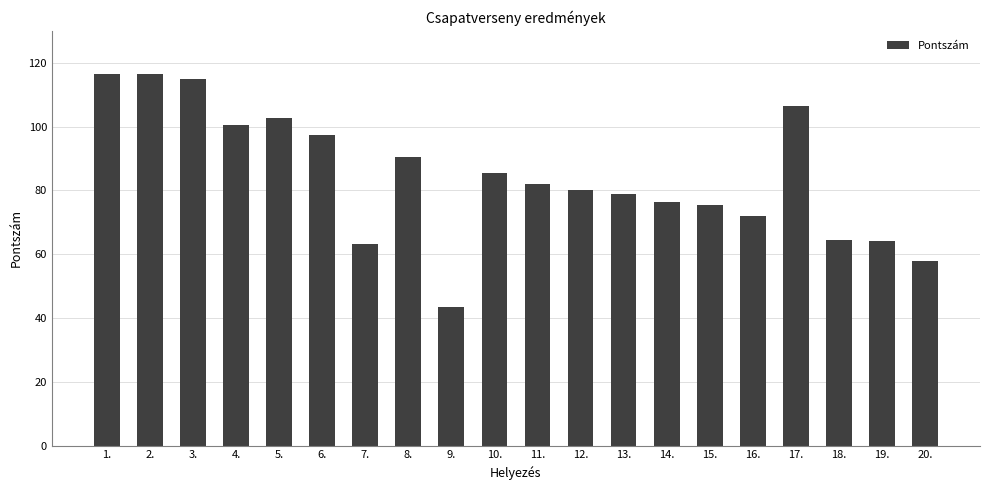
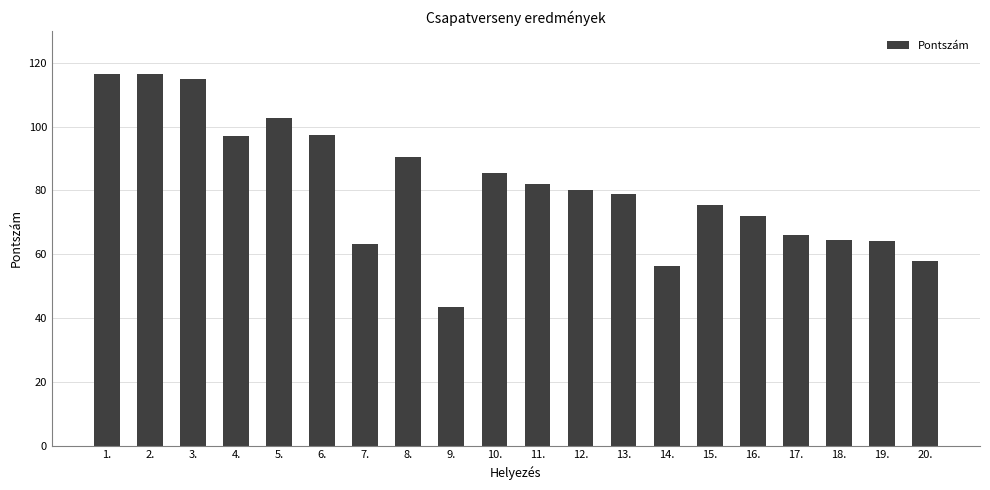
4.: 101 -> 97
14.: 77 -> 56
17.: 107 -> 66
